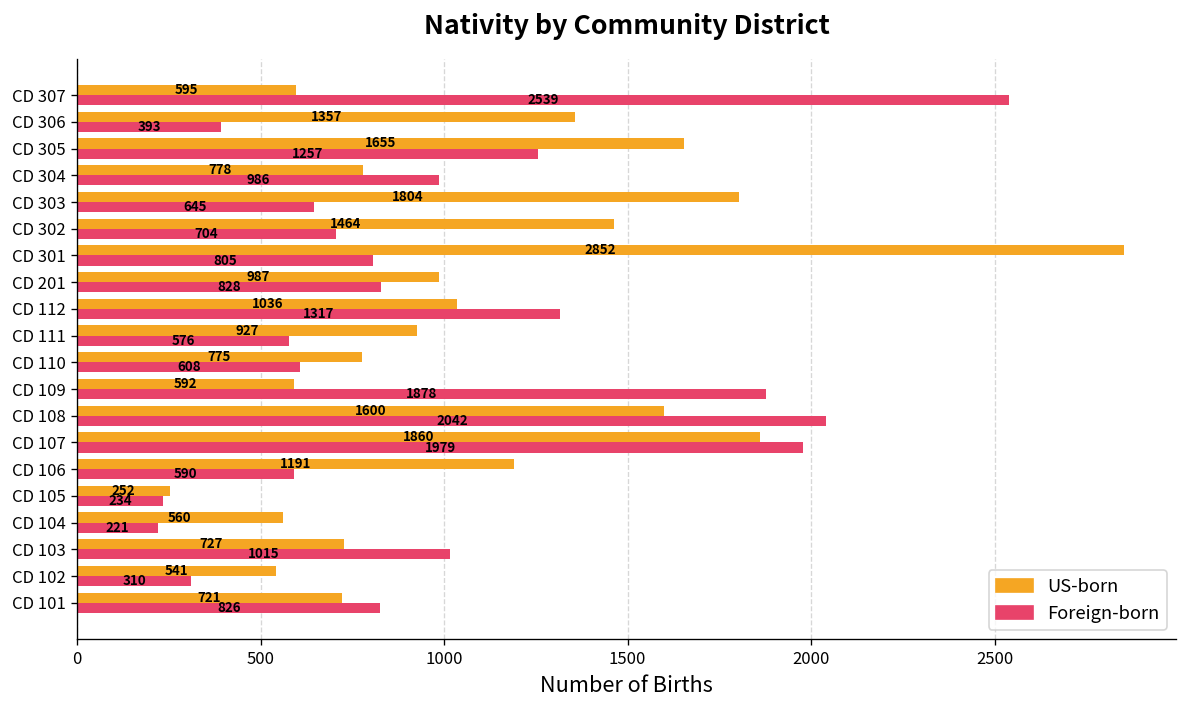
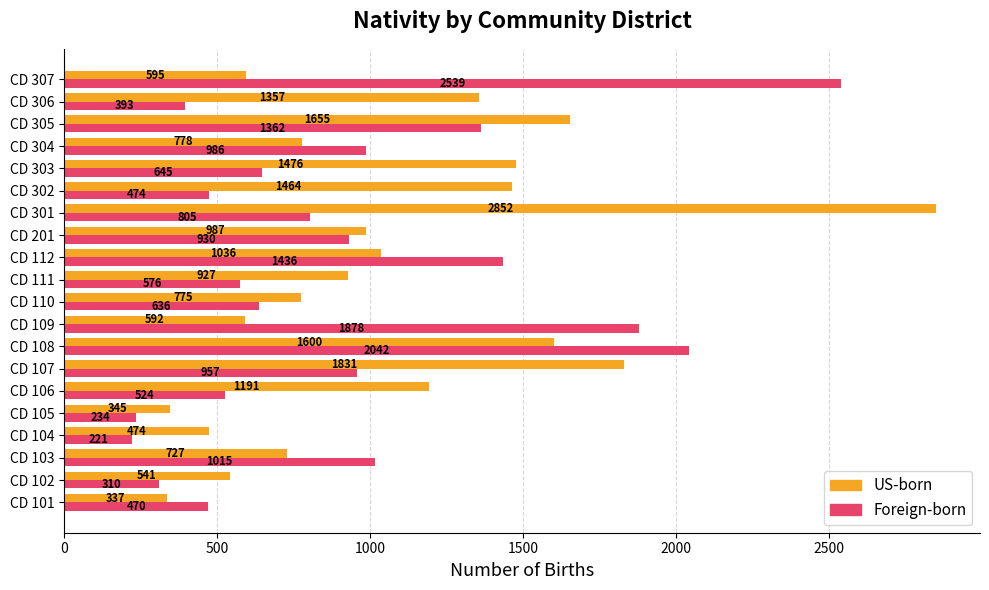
Foreign-born, CD 305: 1257 -> 1362
US-born, CD 303: 1804 -> 1476
Foreign-born, CD 302: 704 -> 474
Foreign-born, CD 201: 828 -> 930
Foreign-born, CD 112: 1317 -> 1436
Foreign-born, CD 110: 608 -> 636
US-born, CD 107: 1860 -> 1831
Foreign-born, CD 107: 1979 -> 957
Foreign-born, CD 106: 590 -> 524
US-born, CD 105: 252 -> 345
US-born, CD 104: 560 -> 474
US-born, CD 101: 721 -> 337
Foreign-born, CD 101: 826 -> 470
